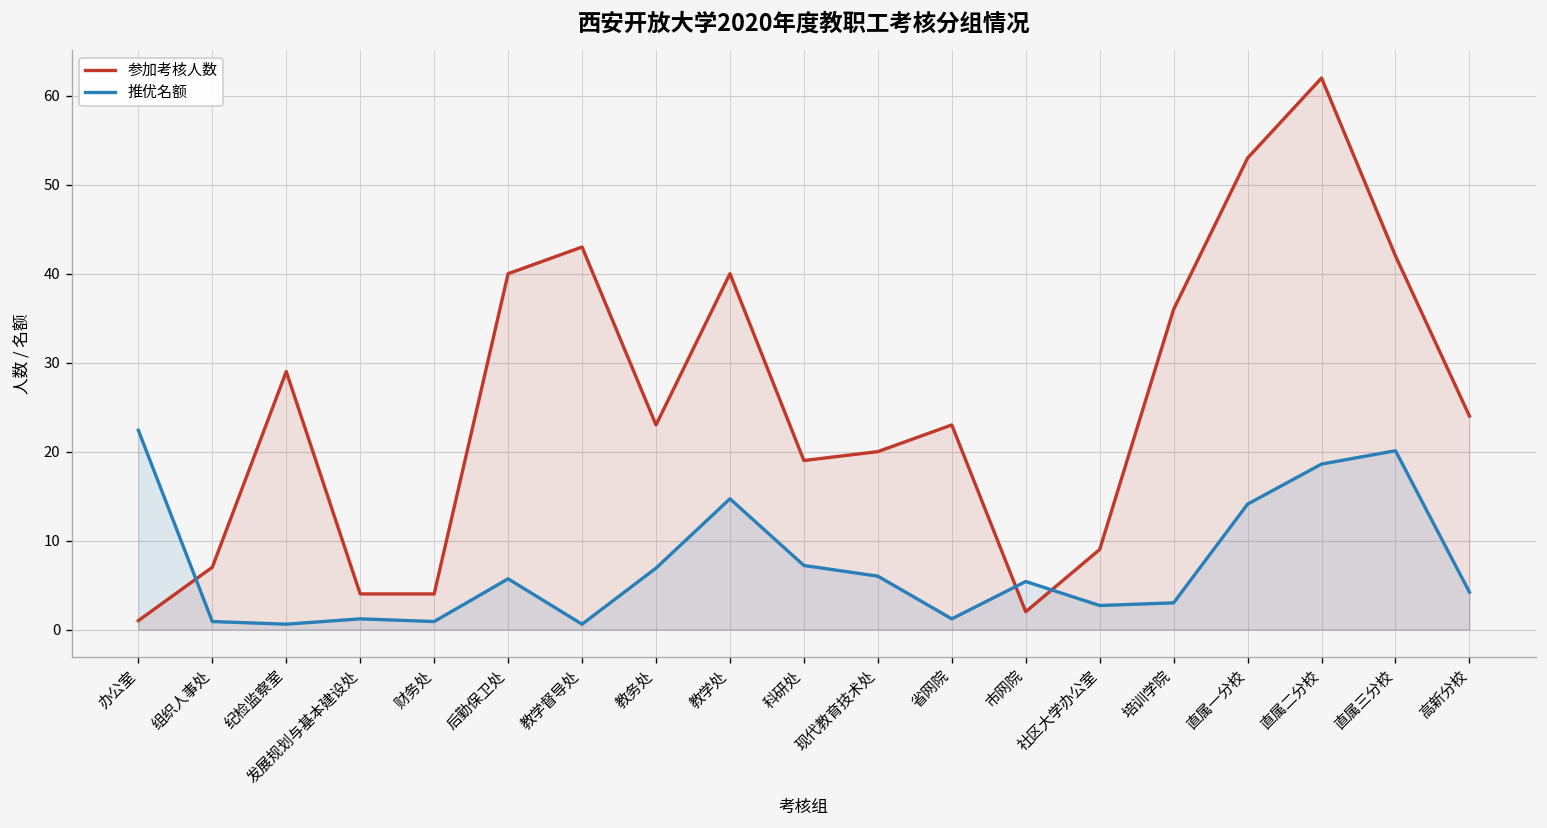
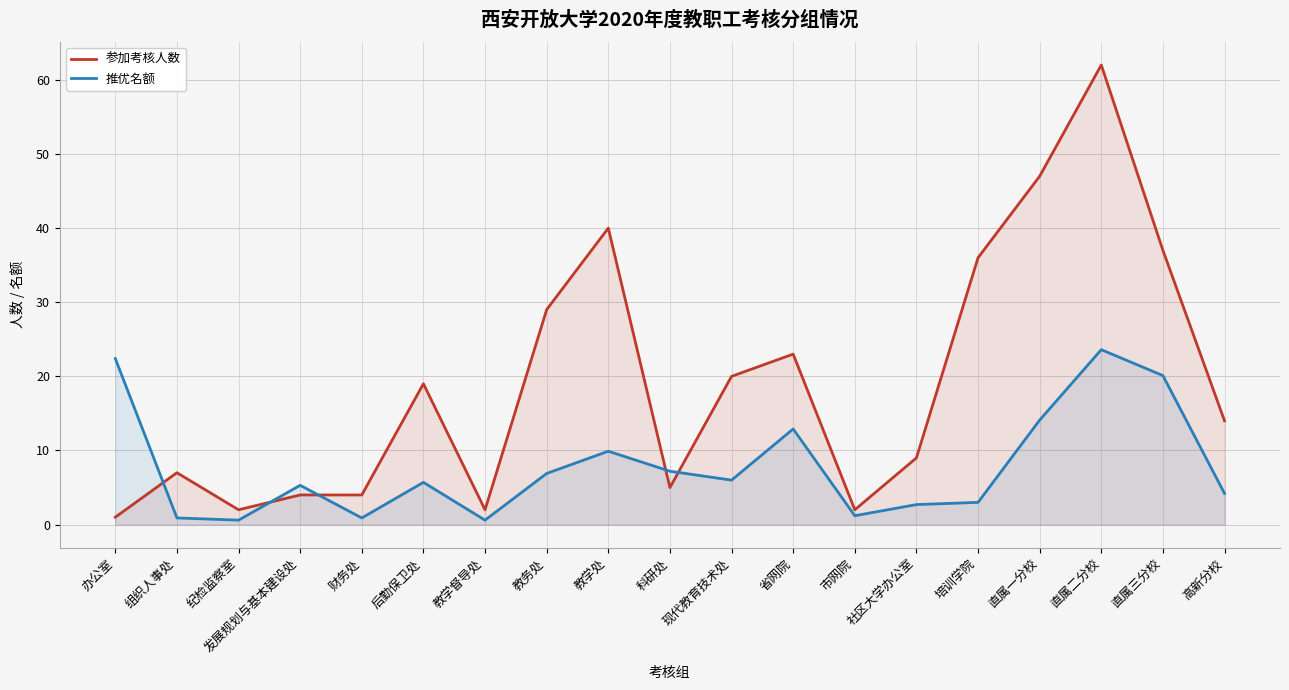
参加考核人数, 纪检监察室: 29 -> 2
推优名额, 发展规划与基本建设处: 1 -> 5
参加考核人数, 后勤保卫处: 40 -> 19
参加考核人数, 教学督导处: 43 -> 2
参加考核人数, 教务处: 23 -> 29
推优名额, 教学处: 15 -> 10
参加考核人数, 科研处: 19 -> 5
推优名额, 省网院: 1 -> 13
推优名额, 市网院: 5 -> 1
参加考核人数, 直属一分校: 53 -> 47
推优名额, 直属二分校: 19 -> 24
参加考核人数, 直属三分校: 42 -> 37
参加考核人数, 高新分校: 24 -> 14
